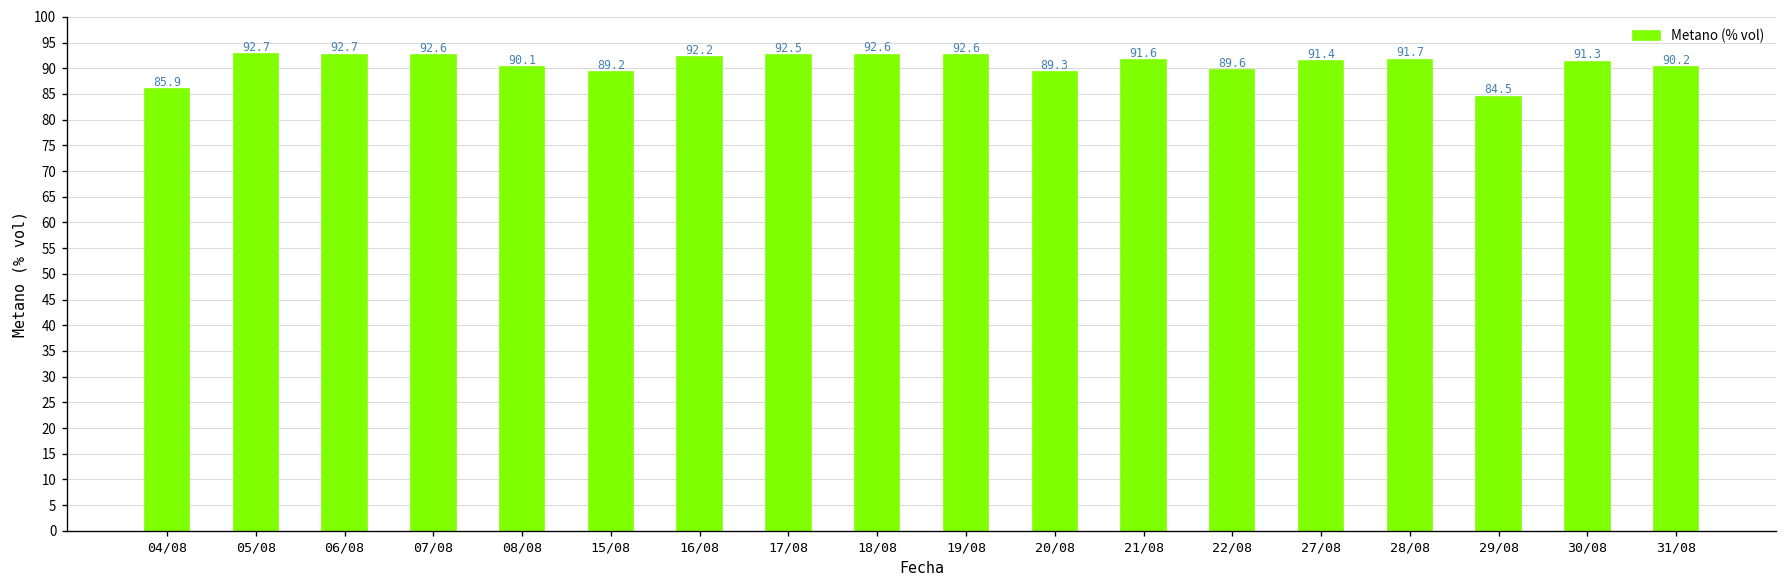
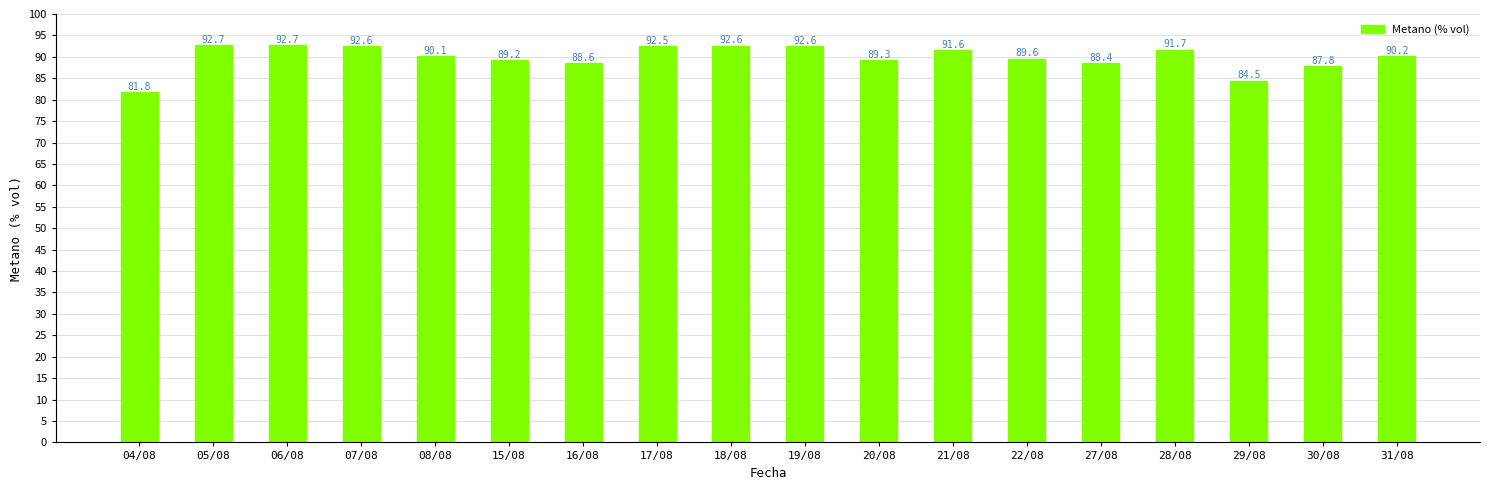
04/08: 85.9 -> 81.8
16/08: 92.2 -> 88.6
27/08: 91.4 -> 88.4
30/08: 91.3 -> 87.8
